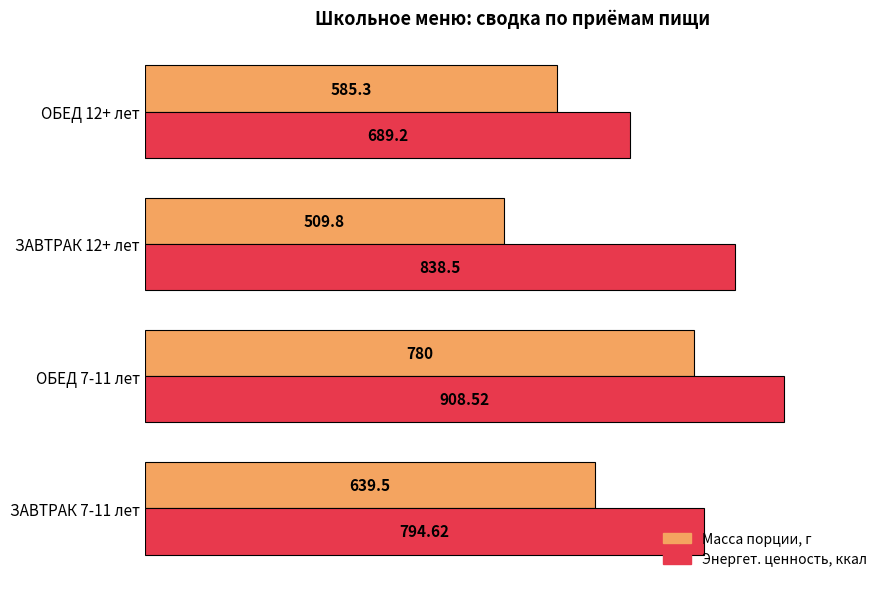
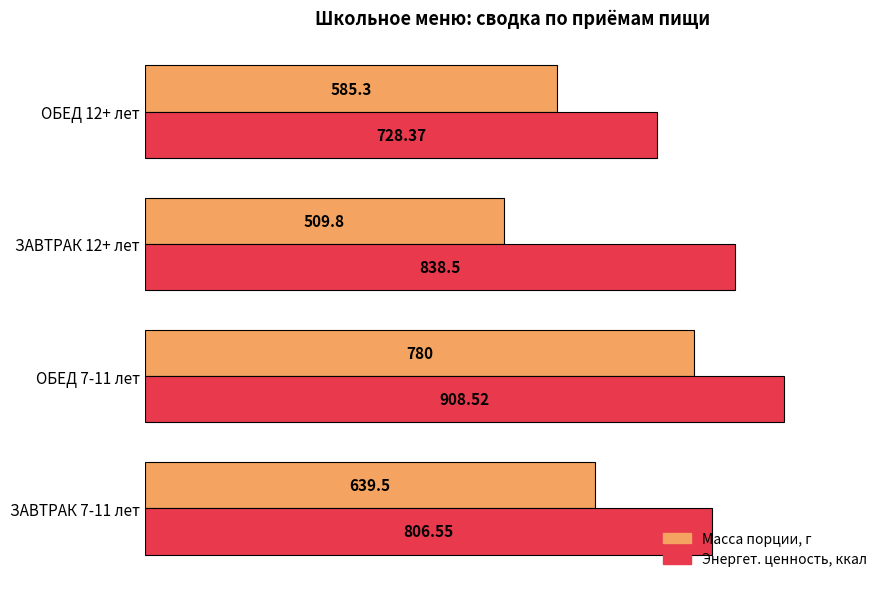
Энергет. ценность, ккал, ОБЕД 12+ лет: 689.2 -> 728.37
Энергет. ценность, ккал, ЗАВТРАК 7-11 лет: 794.62 -> 806.55
